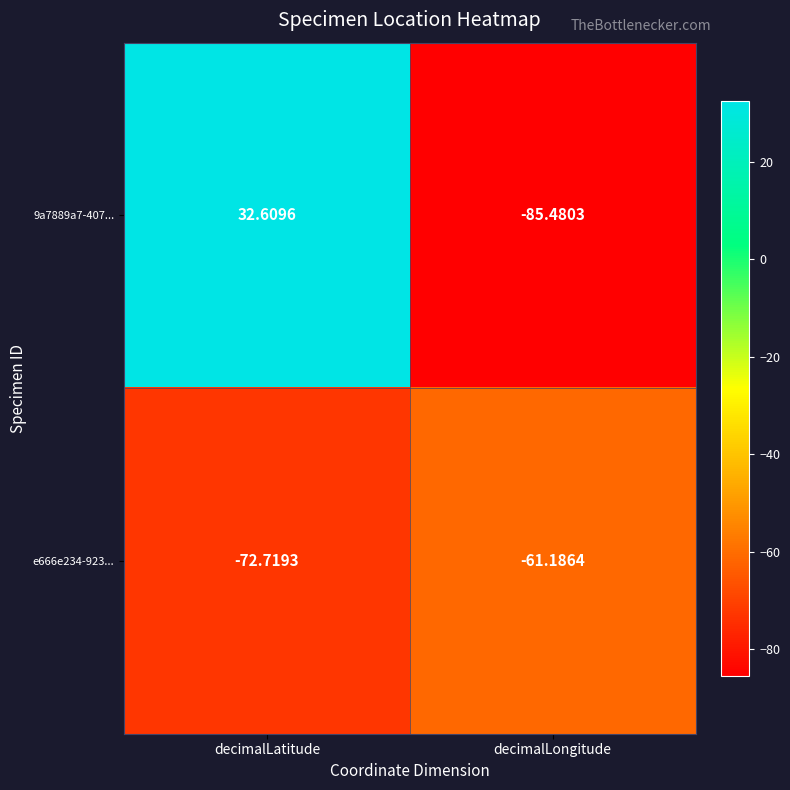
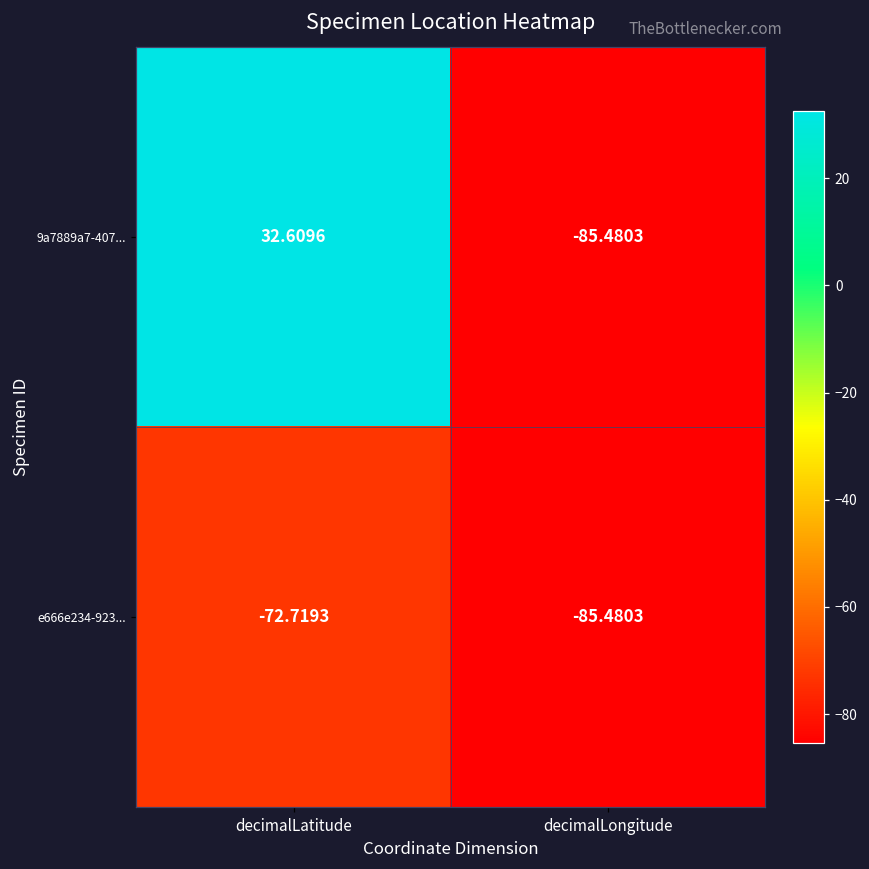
e666e234-923..., decimalLongitude: -61.1864 -> -85.4803
